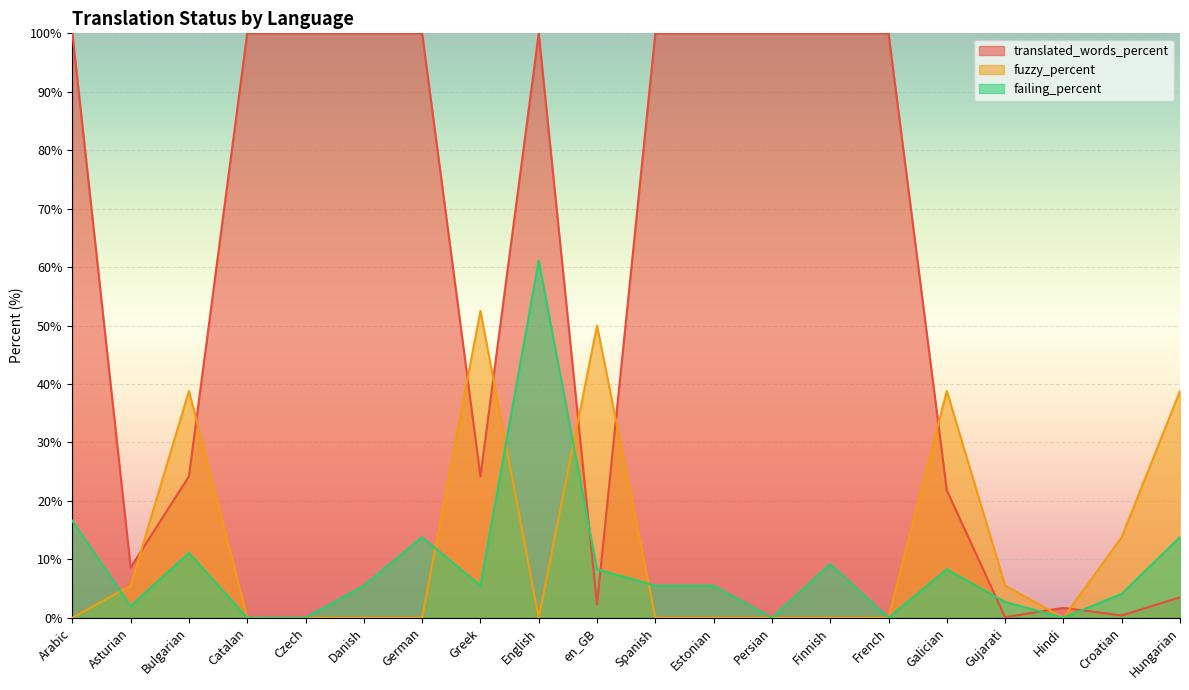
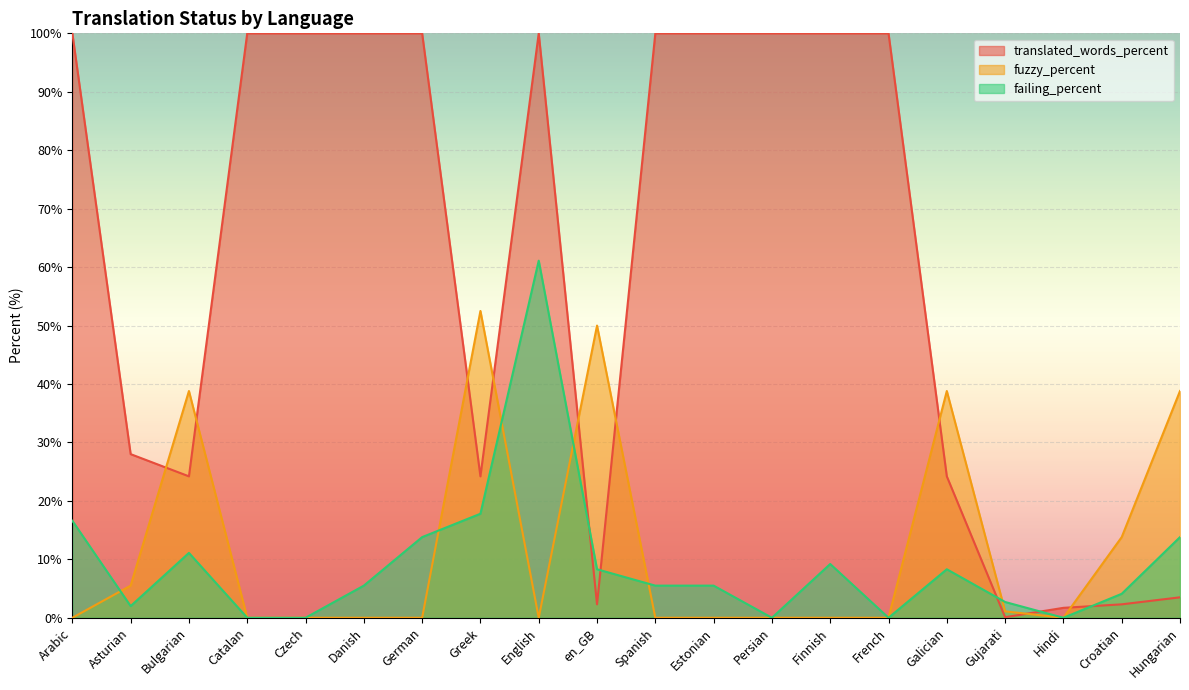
translated_words_percent, Asturian: 9% -> 28%
failing_percent, Greek: 6% -> 18%
translated_words_percent, Galician: 22% -> 24%
fuzzy_percent, Gujarati: 6% -> 1%
translated_words_percent, Croatian: 0% -> 2%
